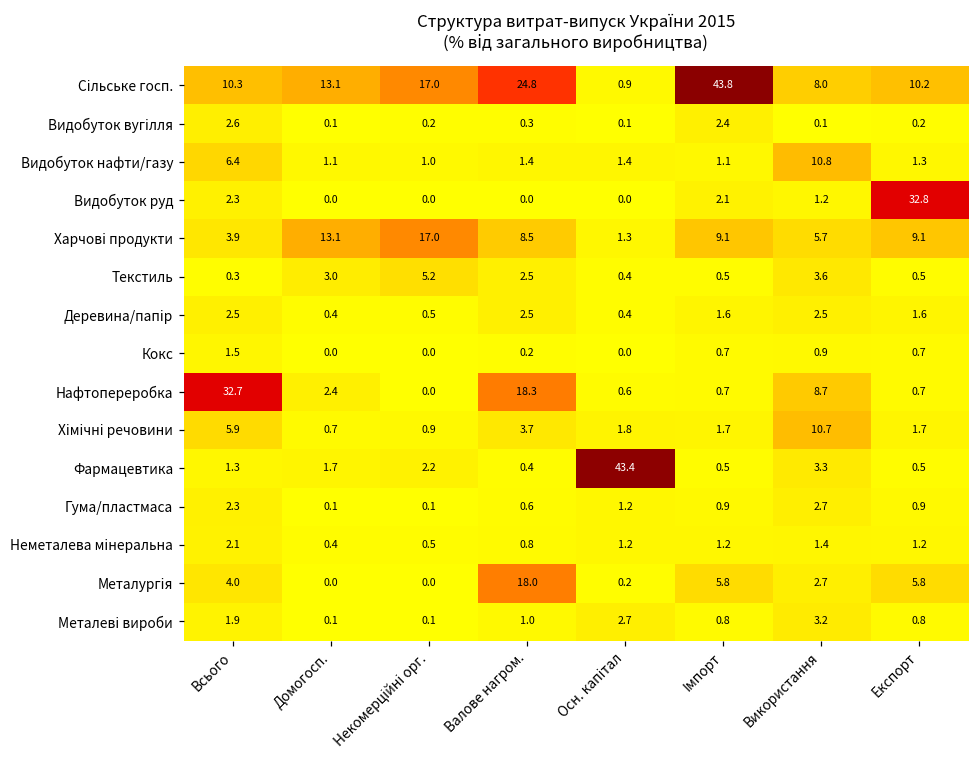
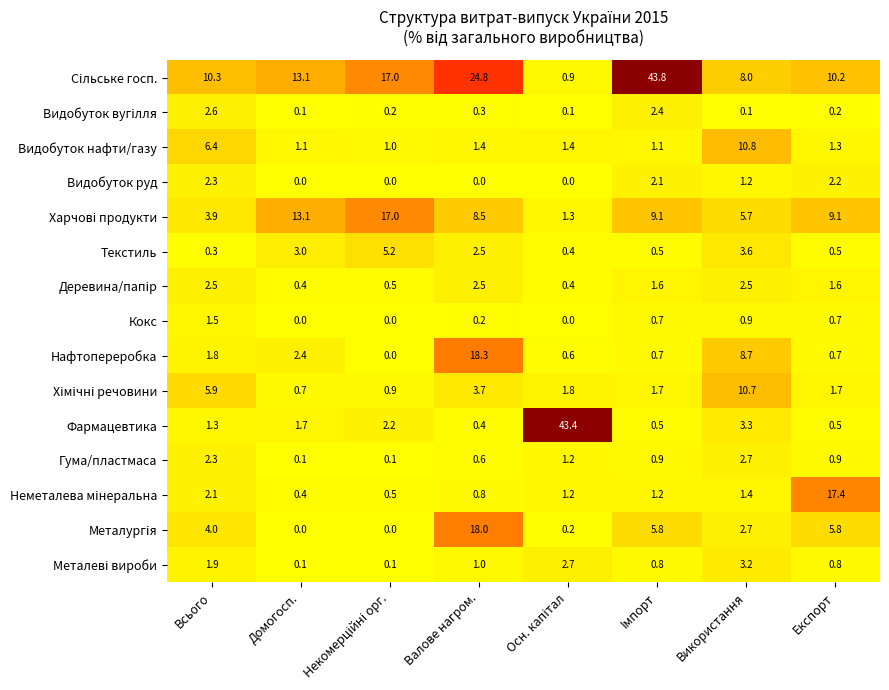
Видобуток руд, Експорт: 32.8 -> 2.2
Нафтопереробка, Всього: 32.7 -> 1.8
Неметалева мінеральна, Експорт: 1.2 -> 17.4
